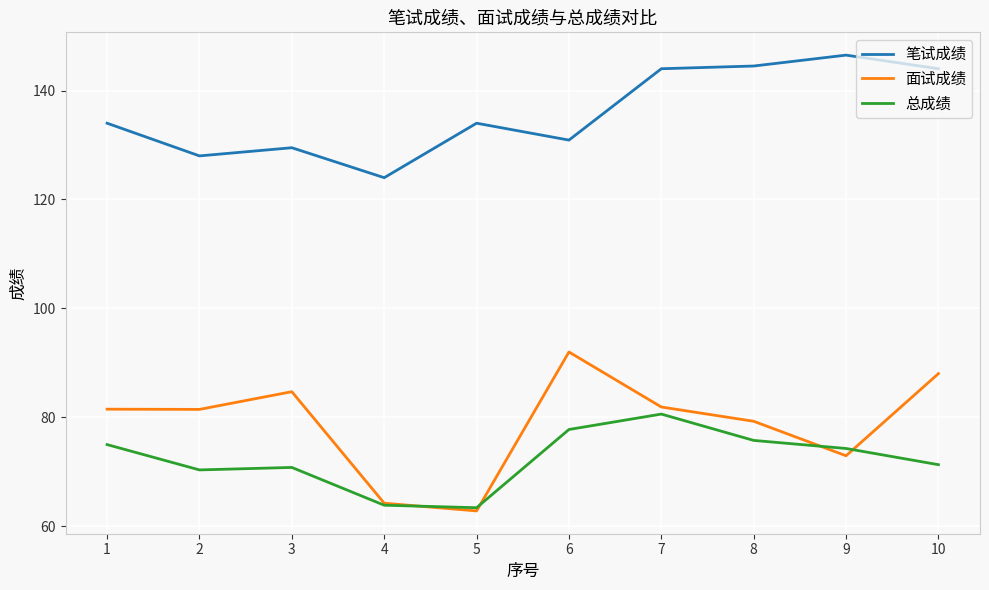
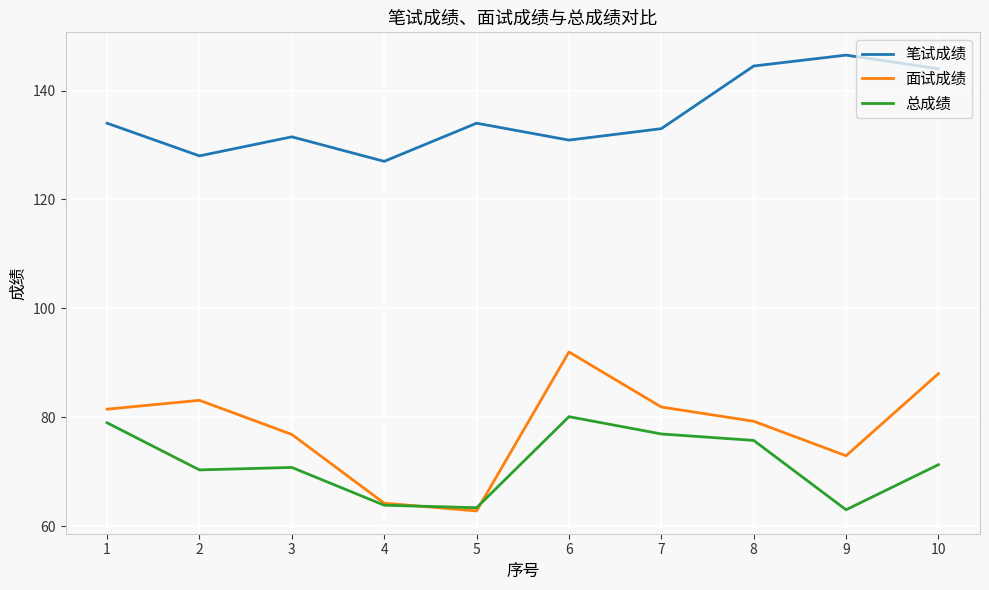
总成绩, 1: 75 -> 79
面试成绩, 2: 81 -> 83
笔试成绩, 3: 130 -> 132
面试成绩, 3: 85 -> 77
笔试成绩, 4: 124 -> 127
总成绩, 6: 78 -> 80
笔试成绩, 7: 144 -> 133
总成绩, 7: 81 -> 77
总成绩, 9: 74 -> 63
